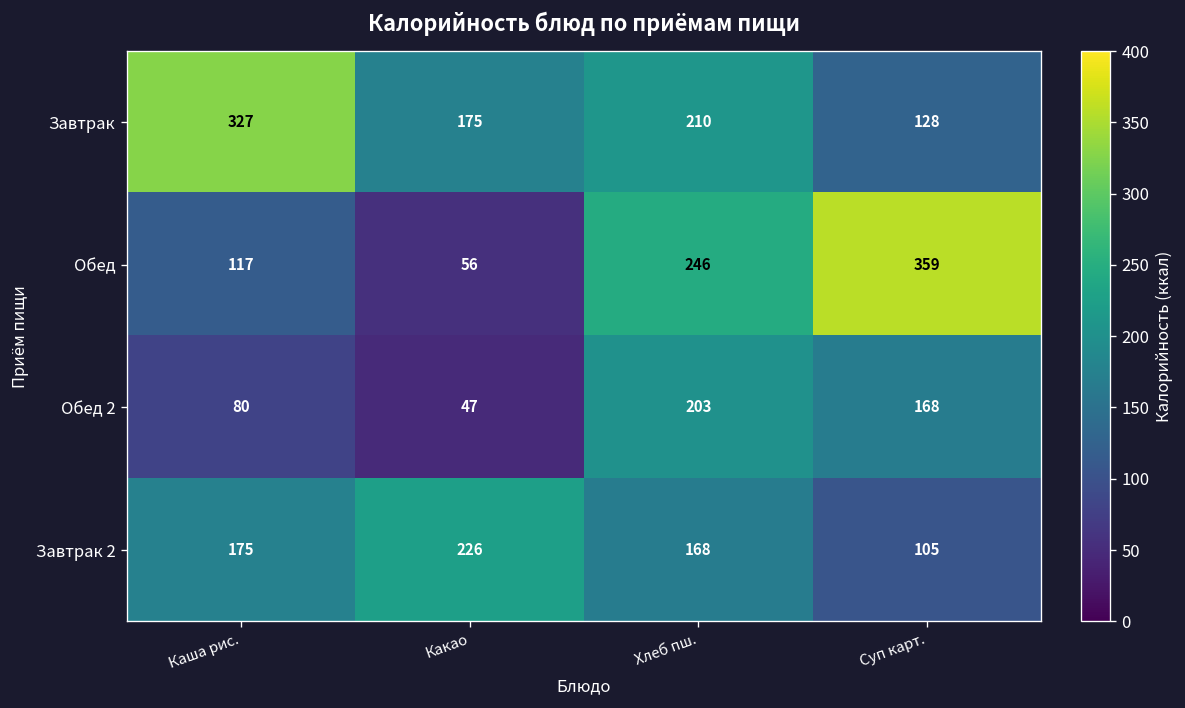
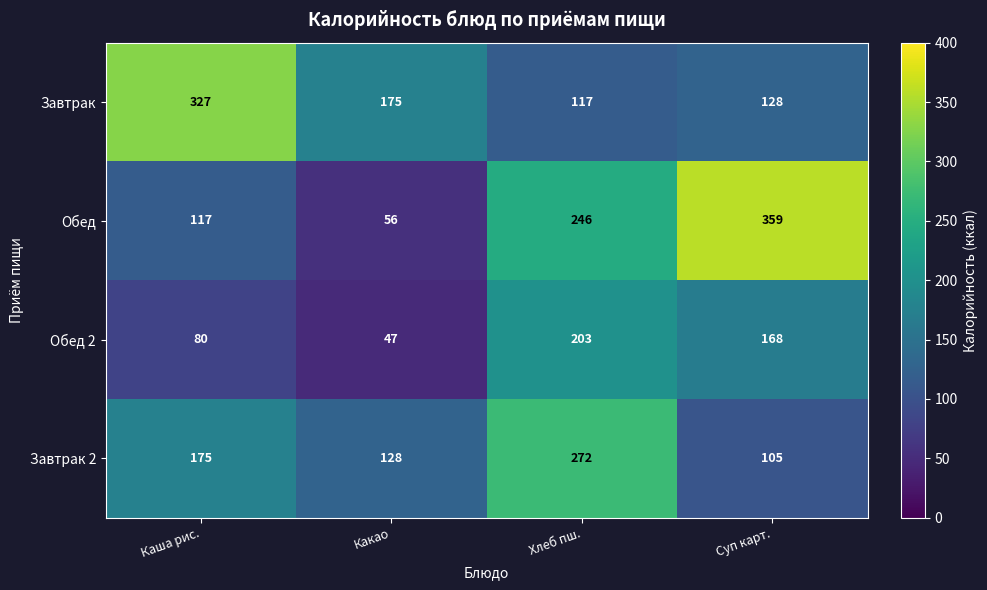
Завтрак, Хлеб пш.: 210 -> 117
Завтрак 2, Какао: 226 -> 128
Завтрак 2, Хлеб пш.: 168 -> 272
